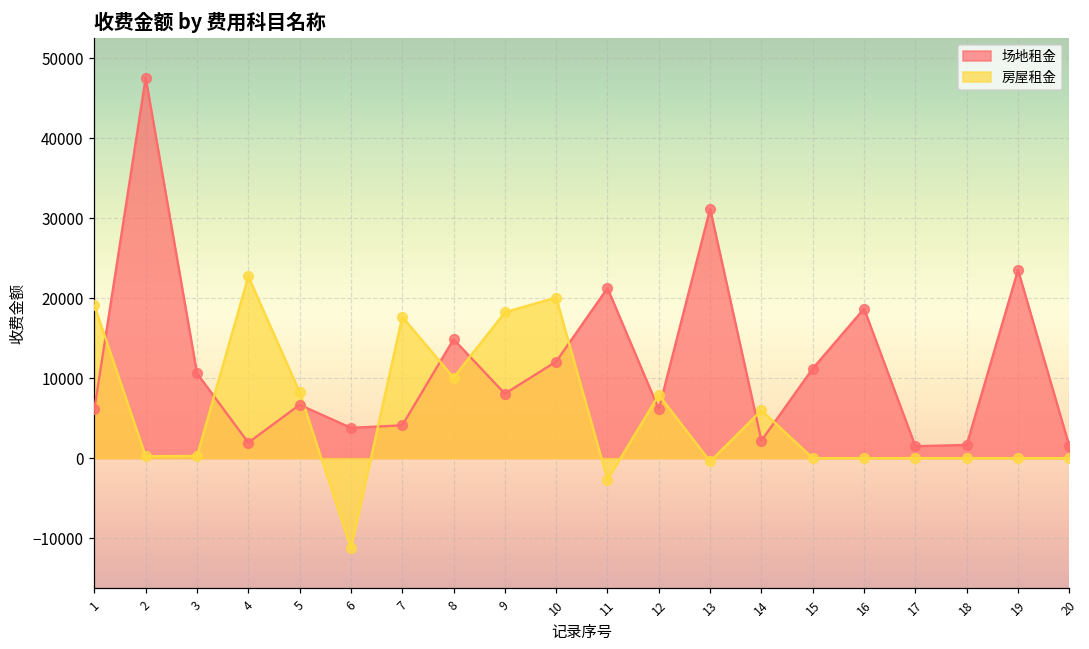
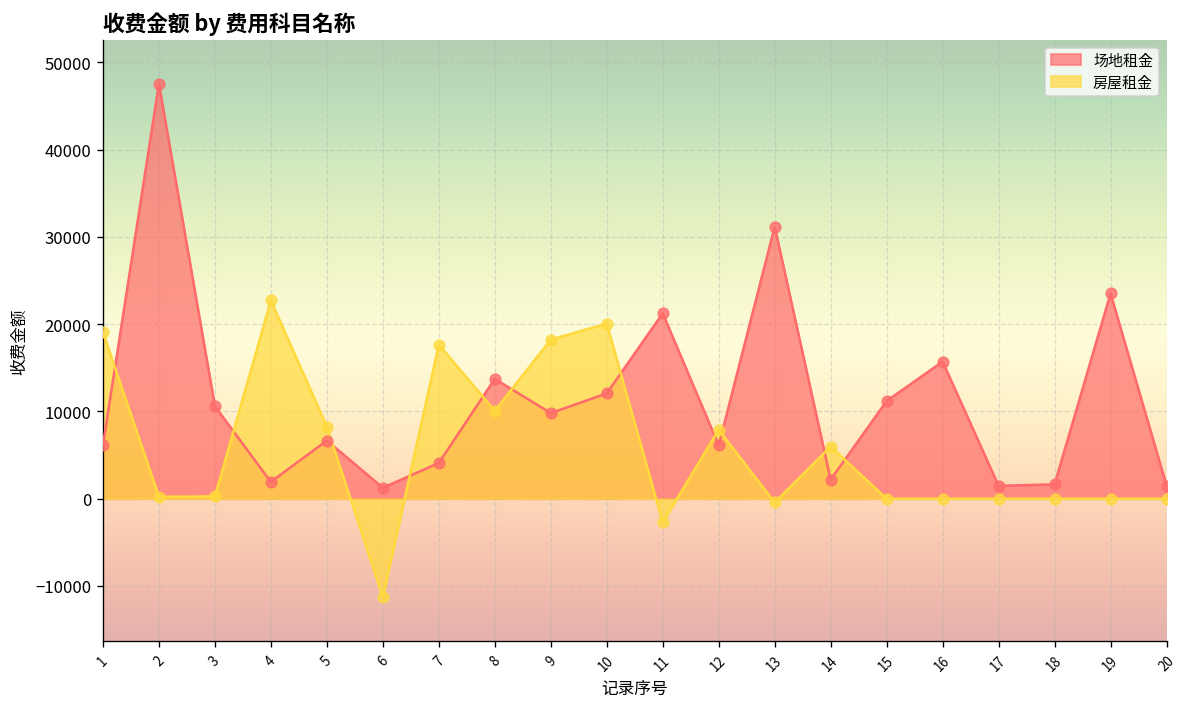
场地租金, 6: 4000 -> 1000
场地租金, 8: 15000 -> 14000
场地租金, 9: 8000 -> 10000
场地租金, 16: 19000 -> 16000
